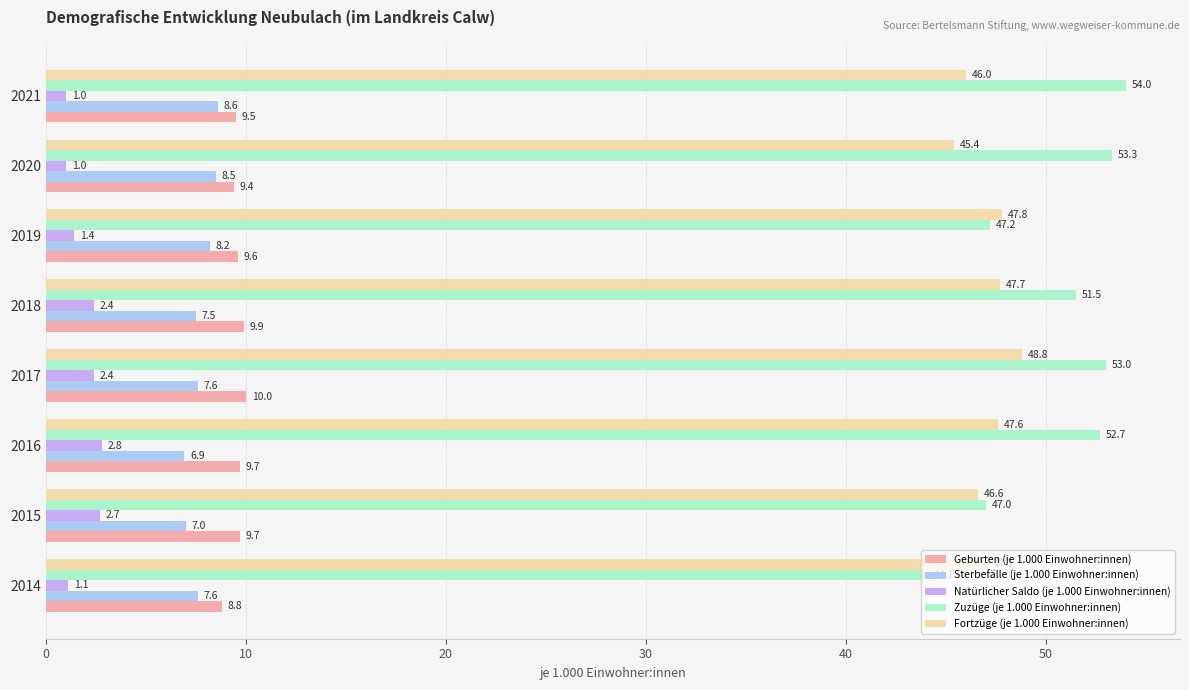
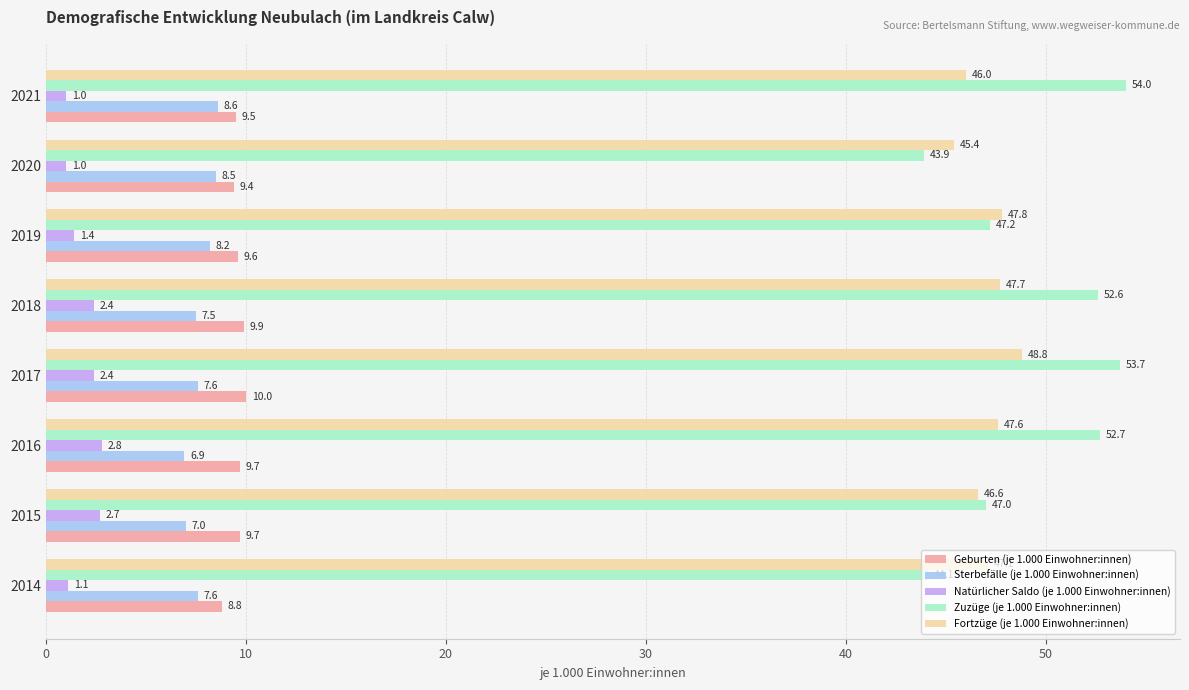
Zuzüge (je 1.000 Einwohner:innen), 2020: 53.3 -> 43.9
Zuzüge (je 1.000 Einwohner:innen), 2018: 51.5 -> 52.6
Zuzüge (je 1.000 Einwohner:innen), 2017: 53.0 -> 53.7
